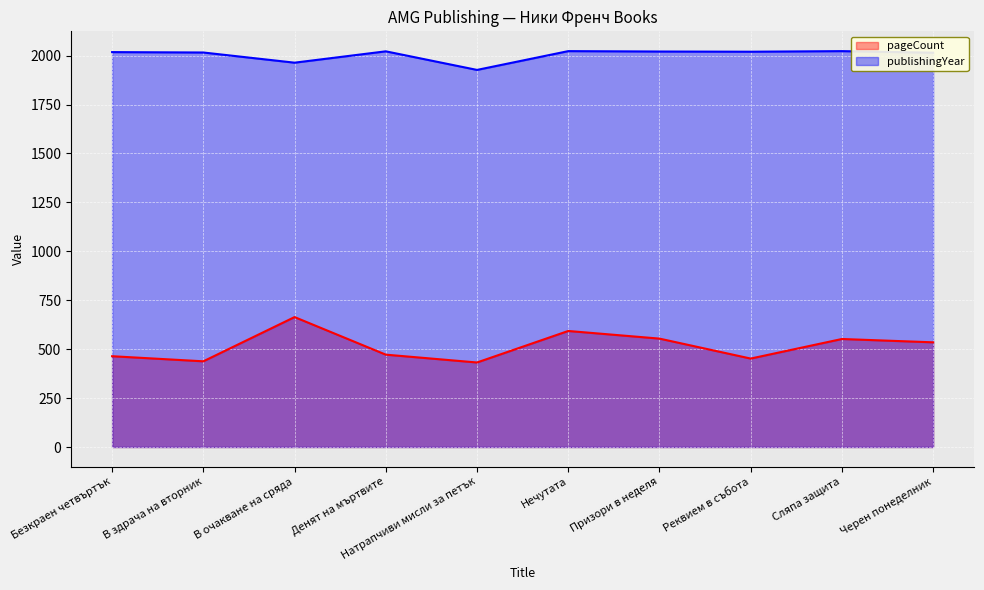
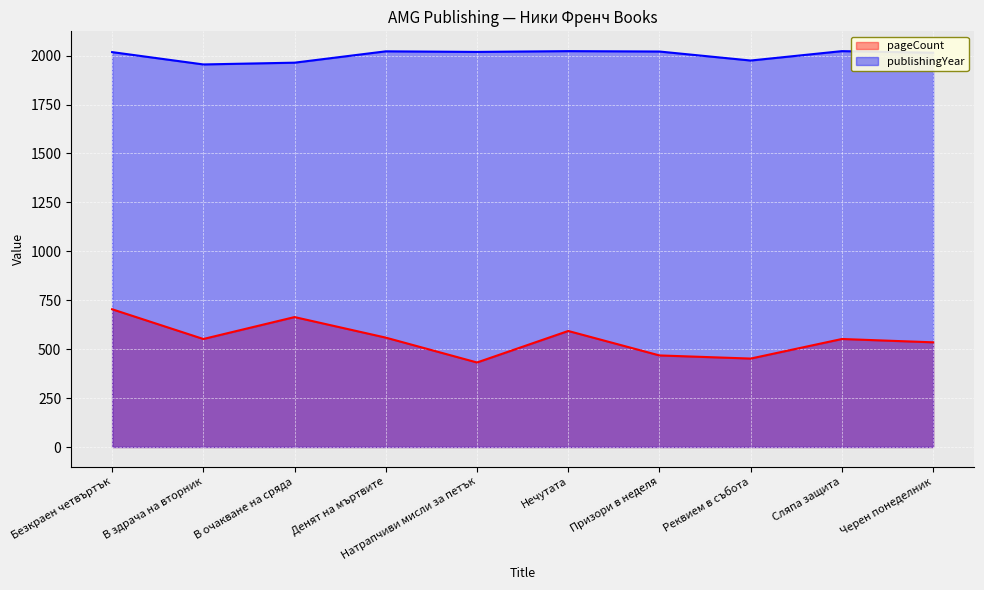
pageCount, Безкраен четвъртък: 460 -> 700
pageCount, В здрача на вторник: 440 -> 550
publishingYear, В здрача на вторник: 2020 -> 1960
pageCount, Денят на мъртвите: 470 -> 560
publishingYear, Натрапчиви мисли за петък: 1930 -> 2020
pageCount, Призори в неделя: 550 -> 470
publishingYear, Реквием в събота: 2020 -> 1980
